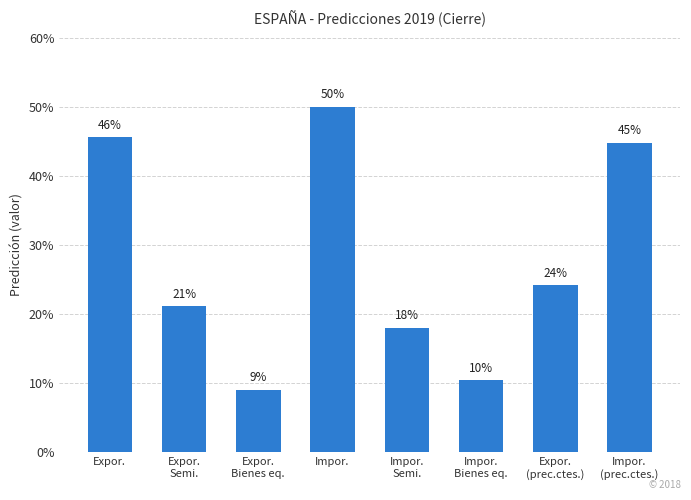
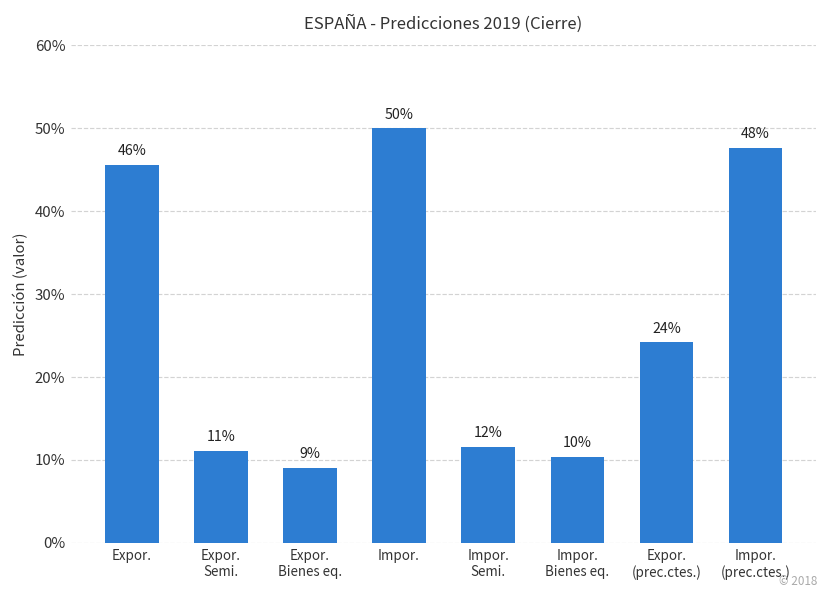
Expor. Semi.: 21% -> 11%
Impor. Semi.: 18% -> 12%
Impor. (prec.ctes.): 45% -> 48%
